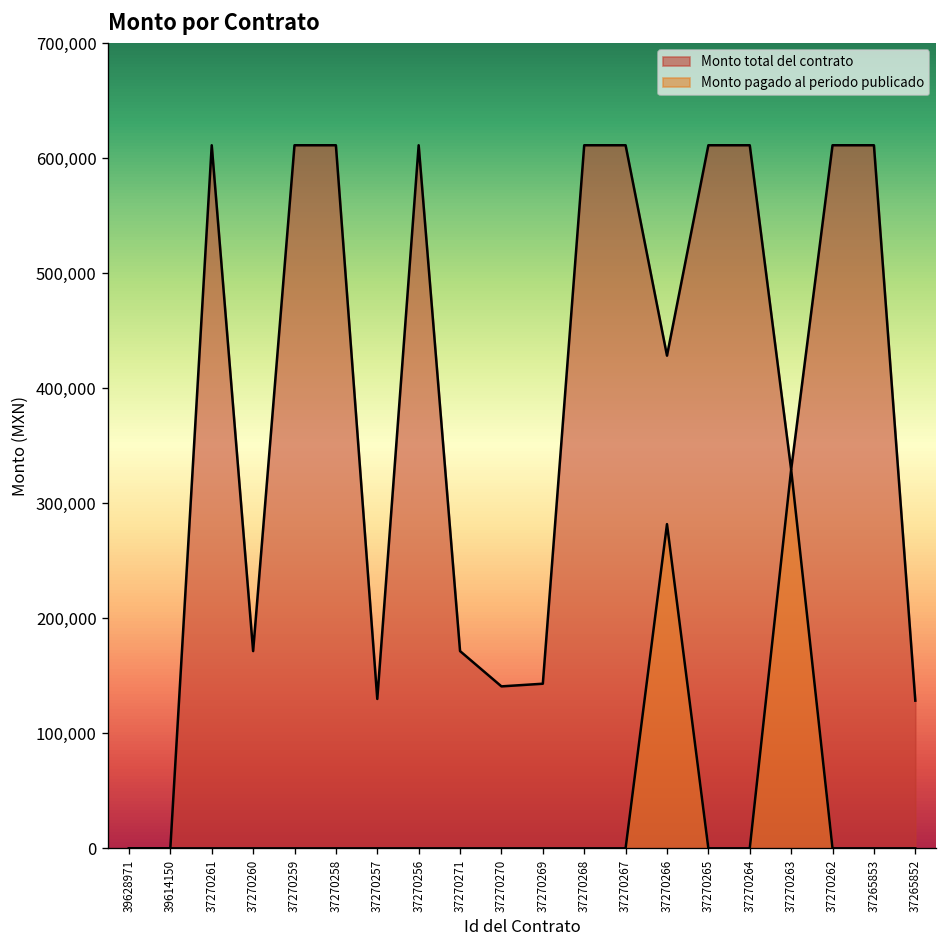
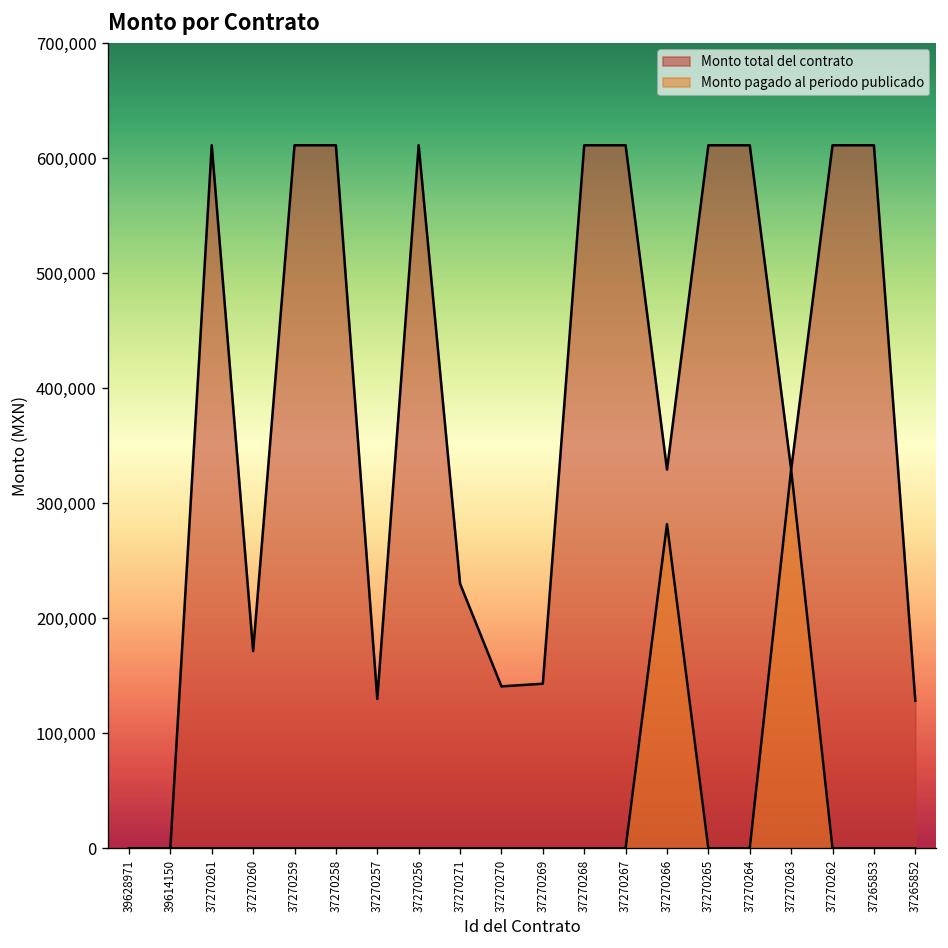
Monto total del contrato, 37270271: 170,000 -> 230,000
Monto total del contrato, 37270266: 430,000 -> 330,000
